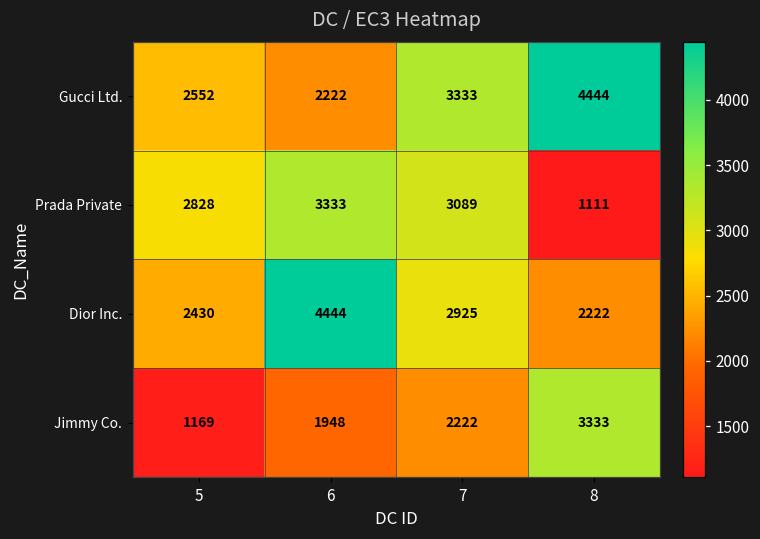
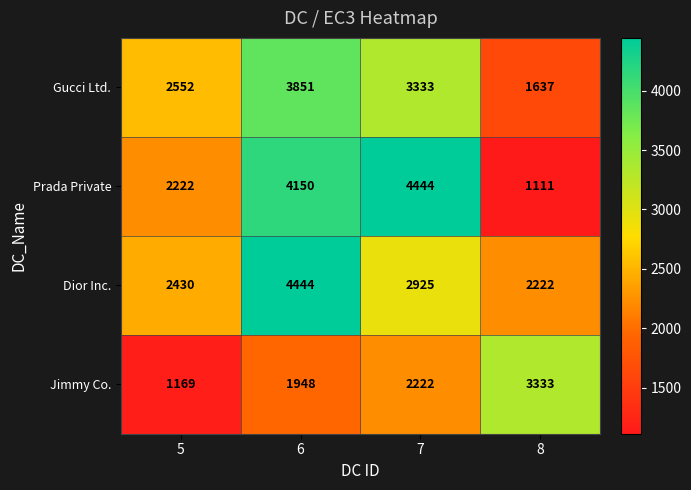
Gucci Ltd., 6: 2222 -> 3851
Gucci Ltd., 8: 4444 -> 1637
Prada Private, 5: 2828 -> 2222
Prada Private, 6: 3333 -> 4150
Prada Private, 7: 3089 -> 4444
